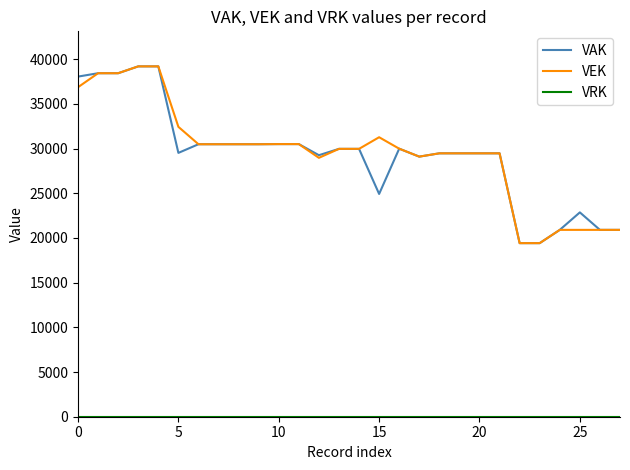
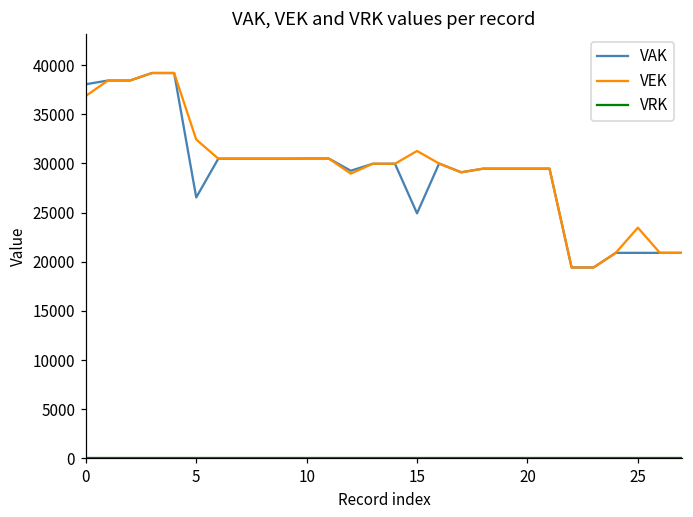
VAK, 5: 30000 -> 27000
VAK, 25: 23000 -> 21000
VEK, 25: 21000 -> 23000
